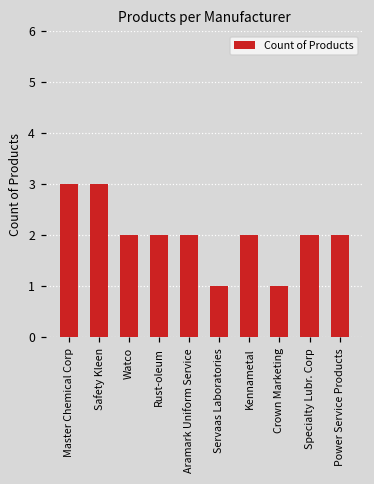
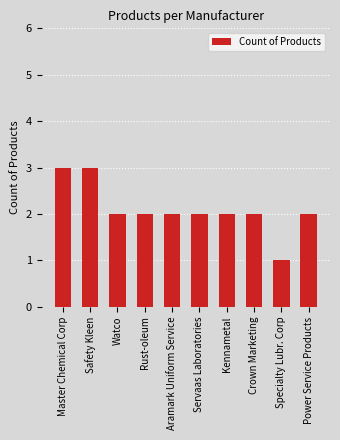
Servaas Laboratories: 1 -> 2
Crown Marketing: 1 -> 2
Specialty Lubr. Corp: 2 -> 1
